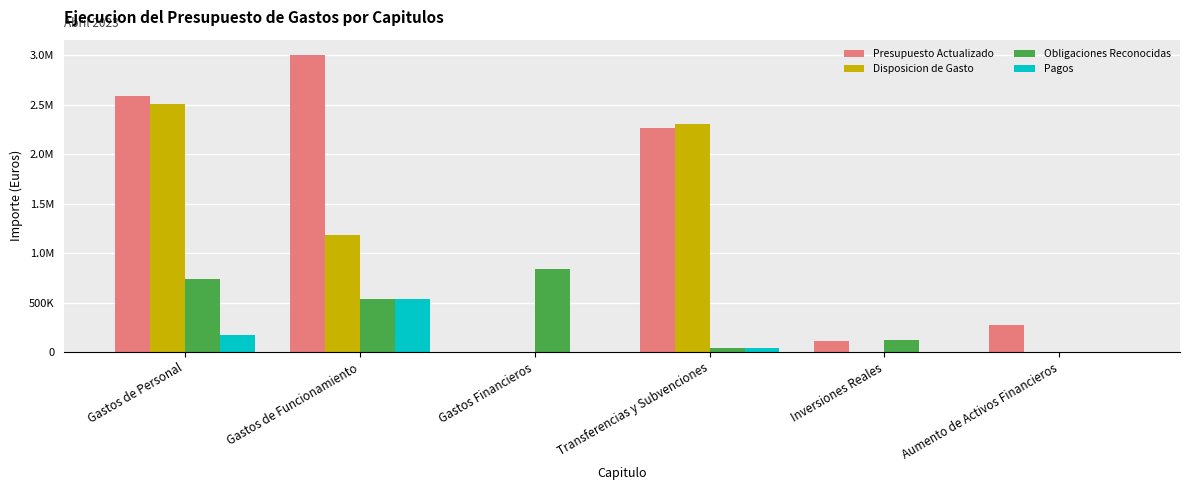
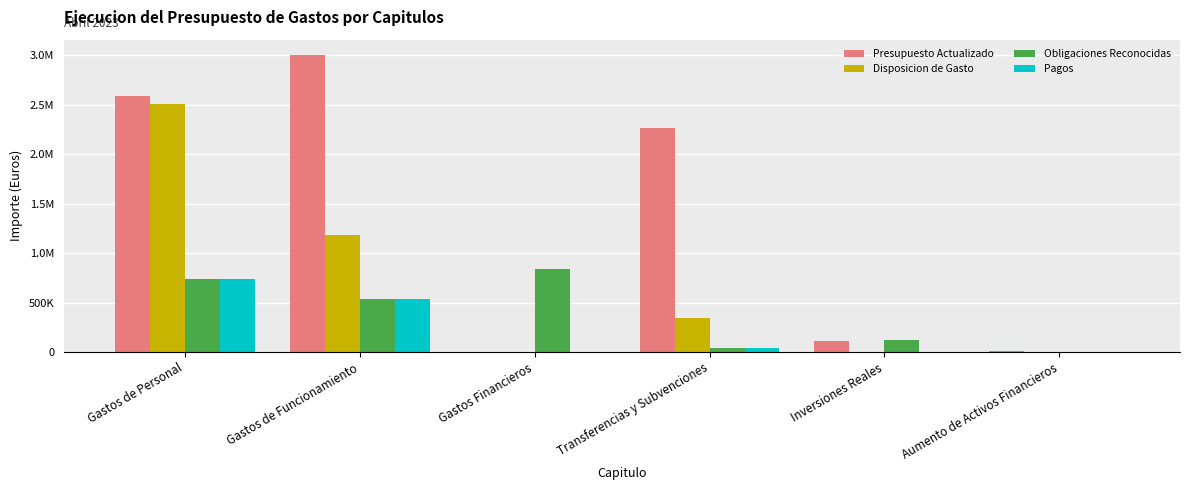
Pagos, Gastos de Personal: 200000 -> 700000
Disposicion de Gasto, Transferencias y Subvenciones: 2300000 -> 300000
Presupuesto Actualizado, Aumento de Activos Financieros: 300000 -> 0
